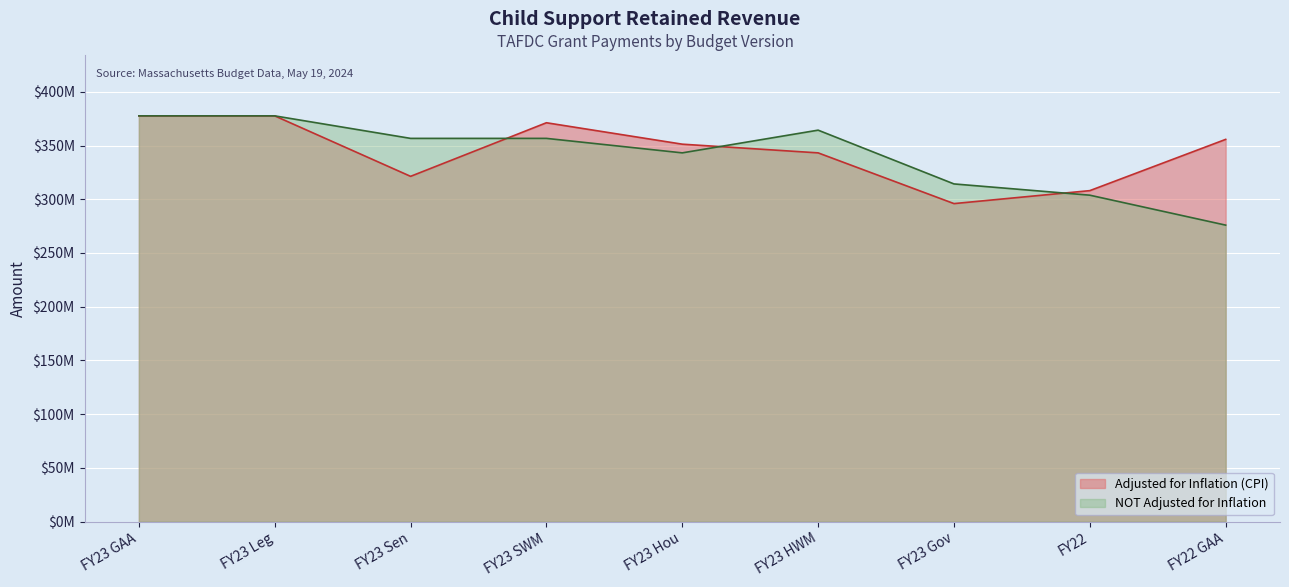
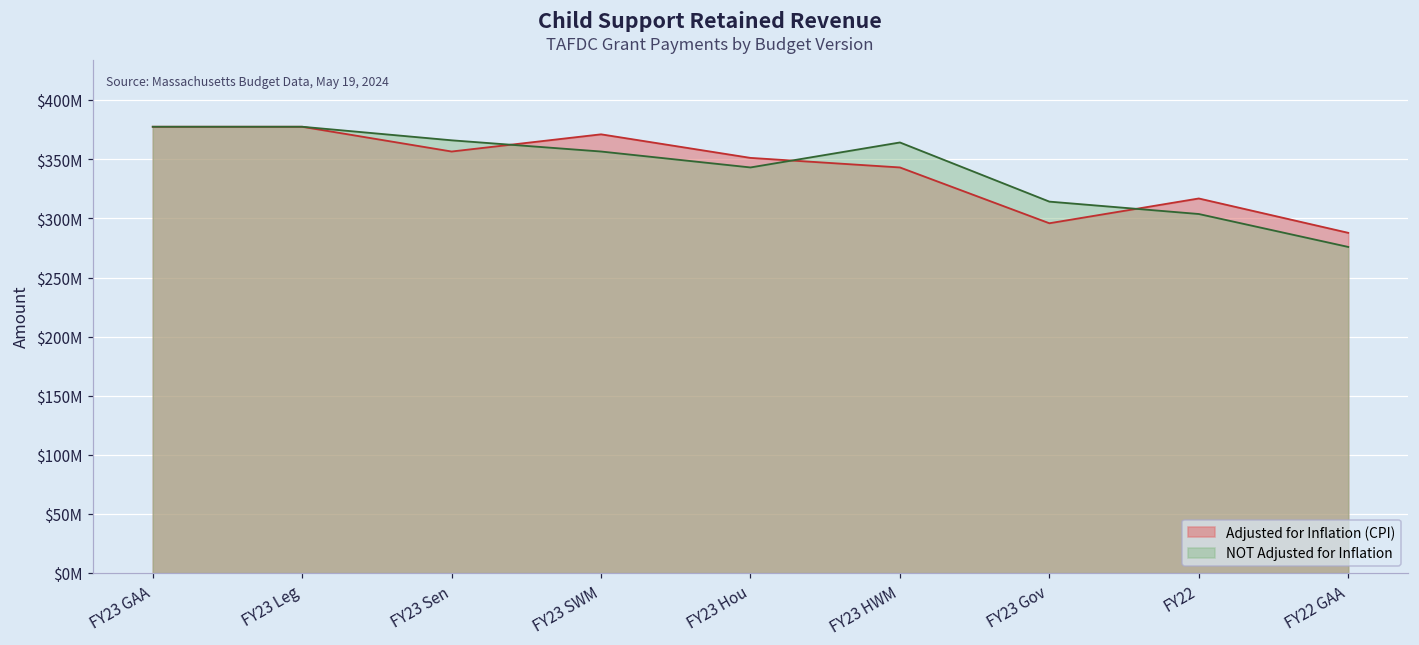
Adjusted for Inflation (CPI), FY23 Sen: $321000000 -> $357000000
NOT Adjusted for Inflation, FY23 Sen: $357000000 -> $366000000
Adjusted for Inflation (CPI), FY22: $308000000 -> $317000000
Adjusted for Inflation (CPI), FY22 GAA: $356000000 -> $288000000
